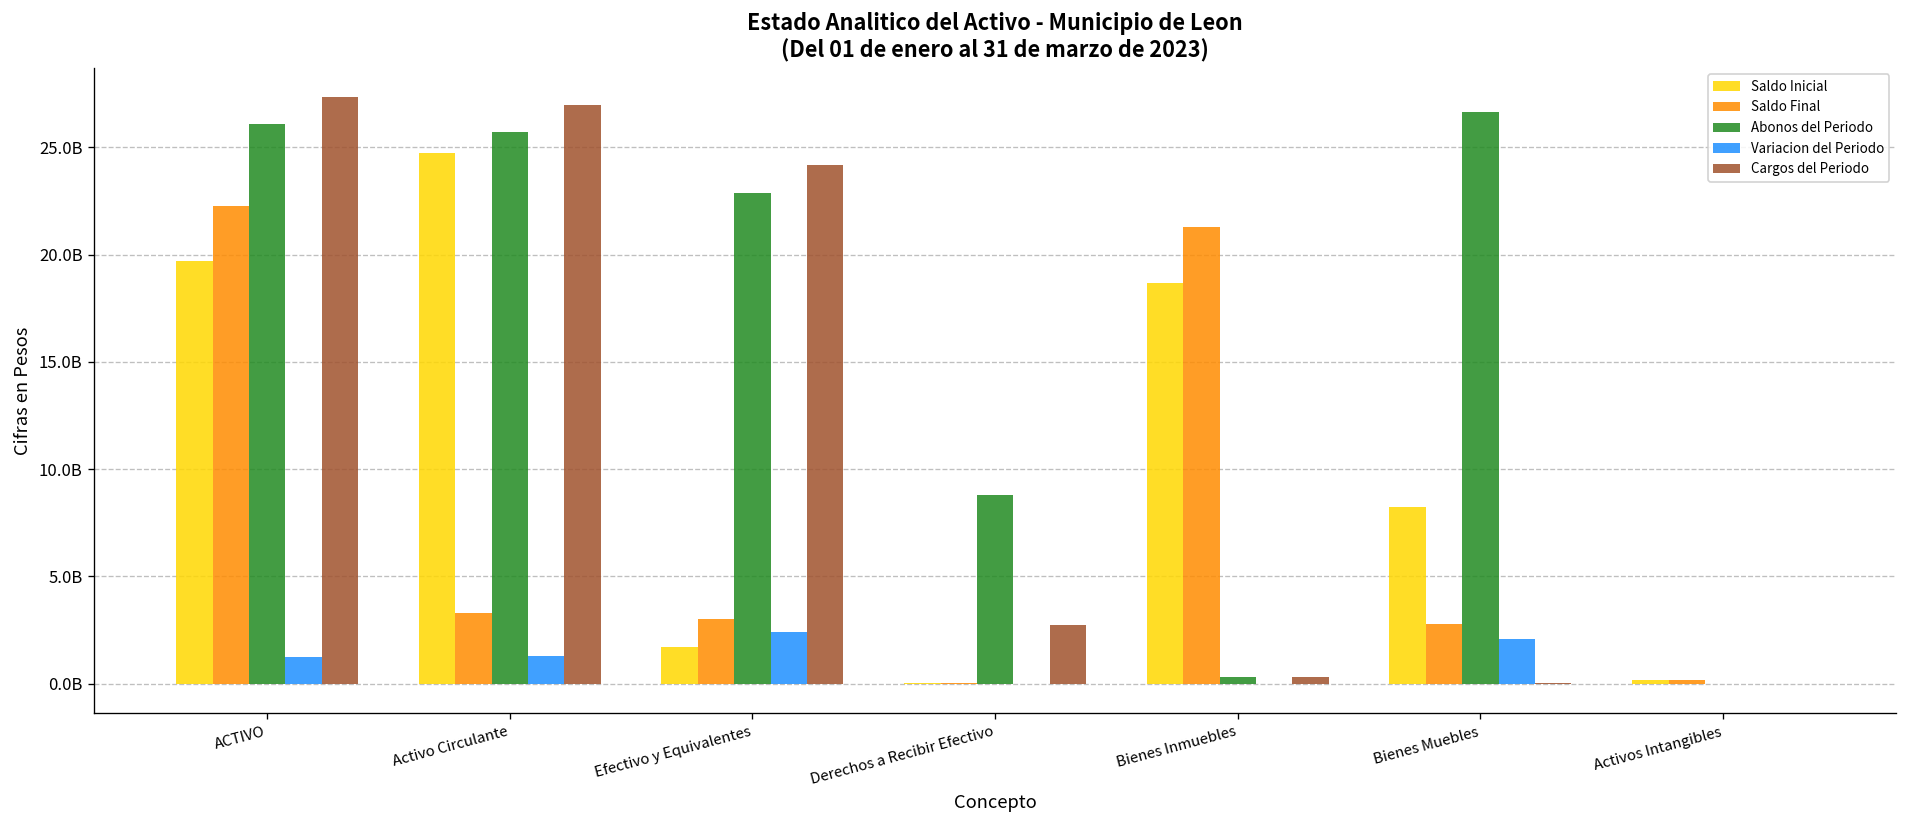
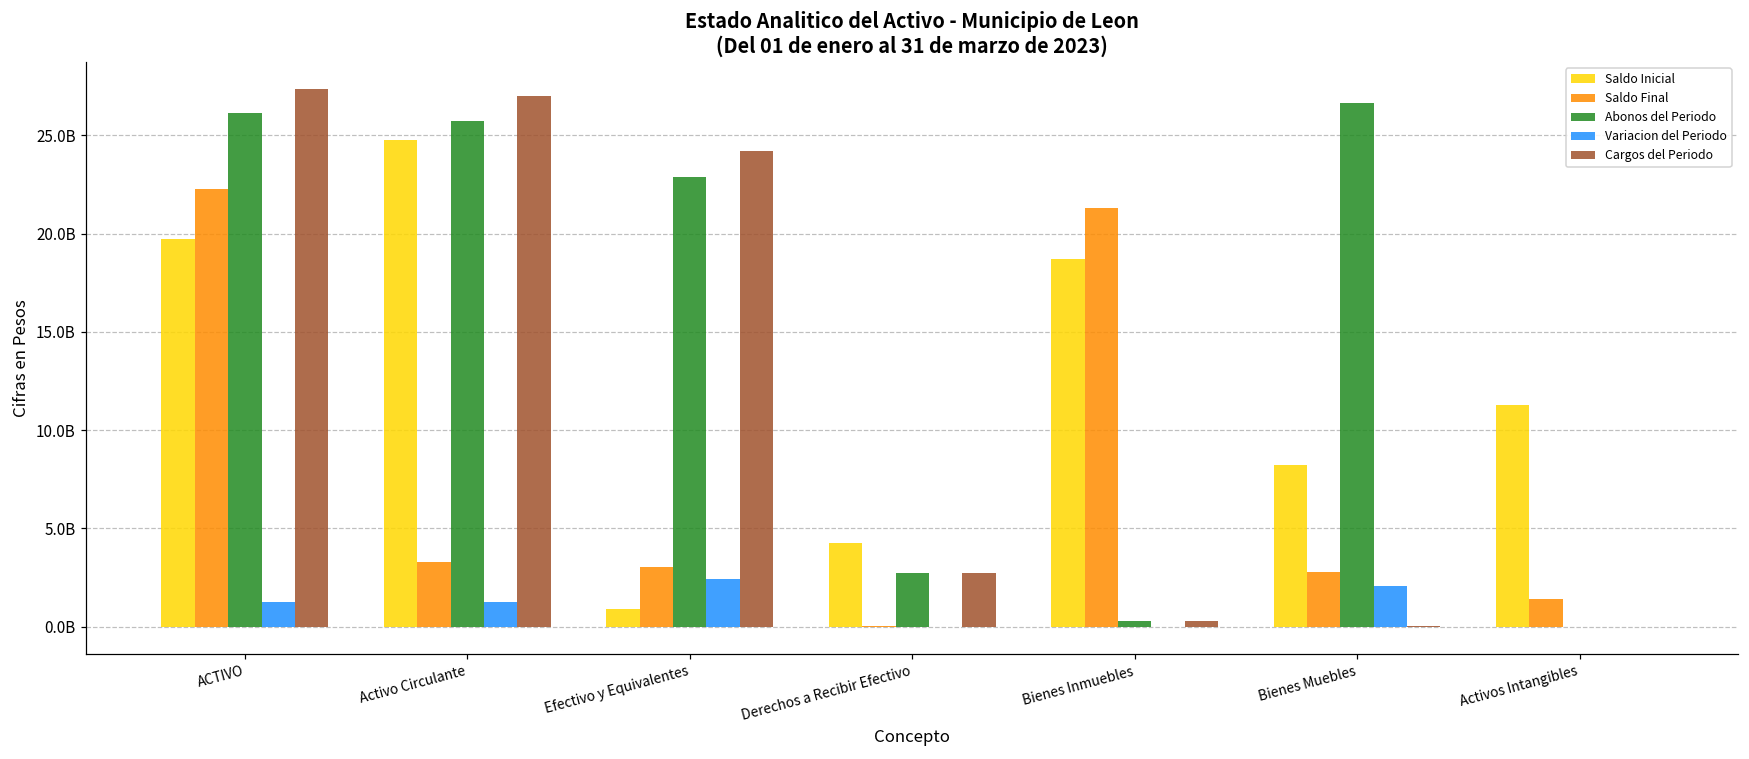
Saldo Inicial, Efectivo y Equivalentes: 1700000000 -> 900000000
Saldo Inicial, Derechos a Recibir Efectivo: 0 -> 4300000000
Abonos del Periodo, Derechos a Recibir Efectivo: 8800000000 -> 2700000000
Saldo Inicial, Activos Intangibles: 200000000 -> 11300000000
Saldo Final, Activos Intangibles: 200000000 -> 1400000000
